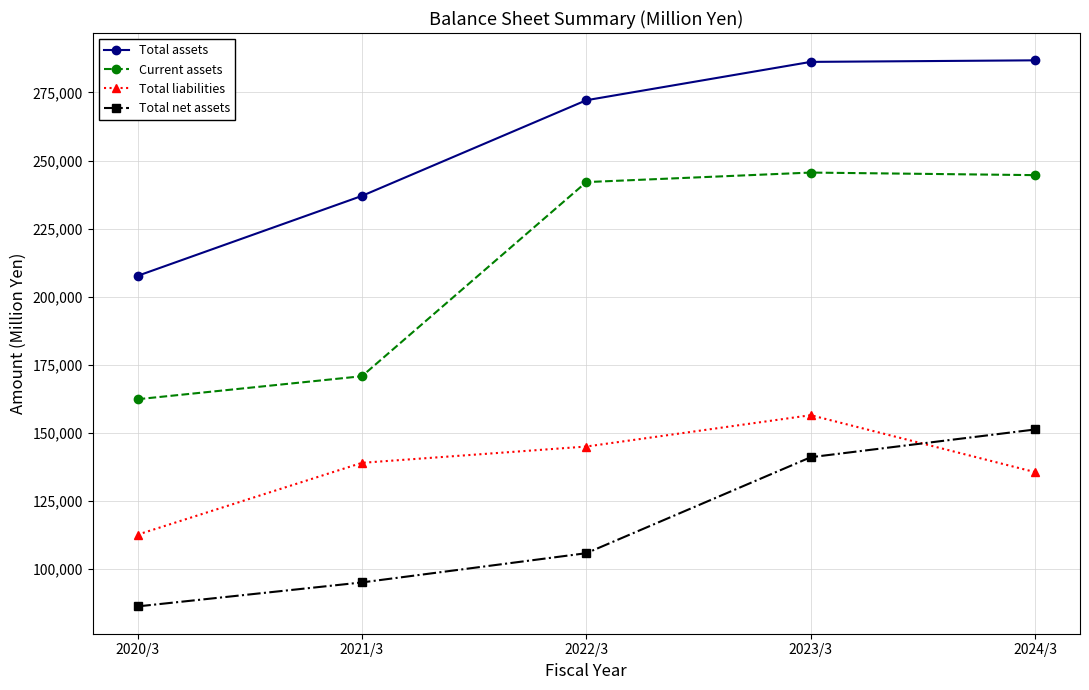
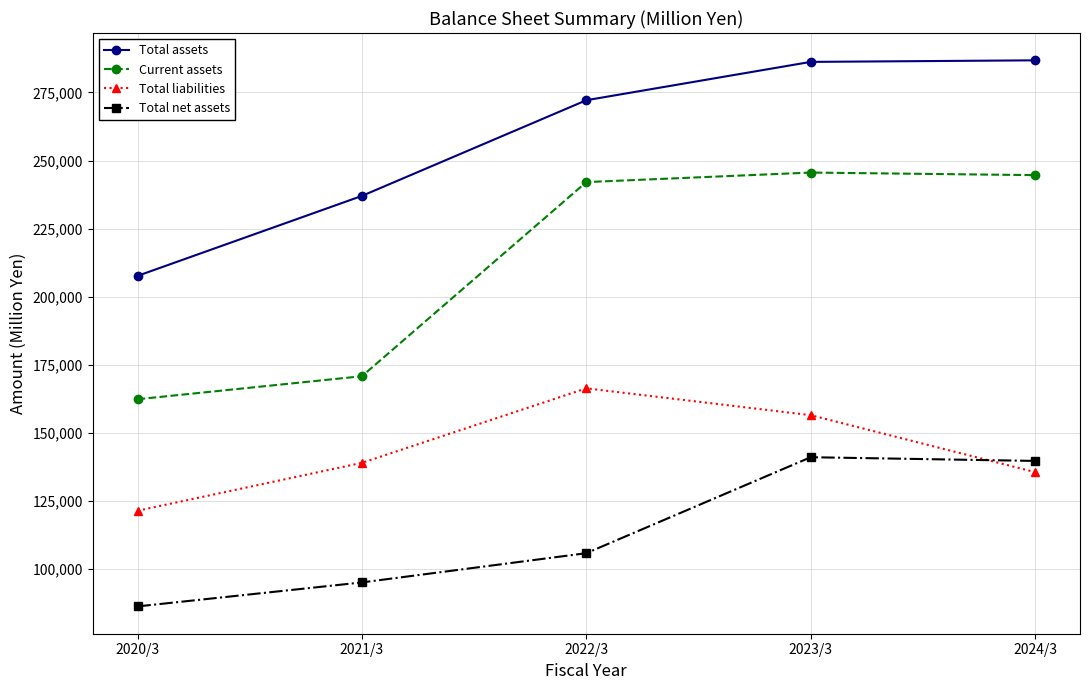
Total liabilities, 2020/3: 113,000 -> 121,000
Total liabilities, 2022/3: 145,000 -> 166,000
Total net assets, 2024/3: 151,000 -> 140,000
